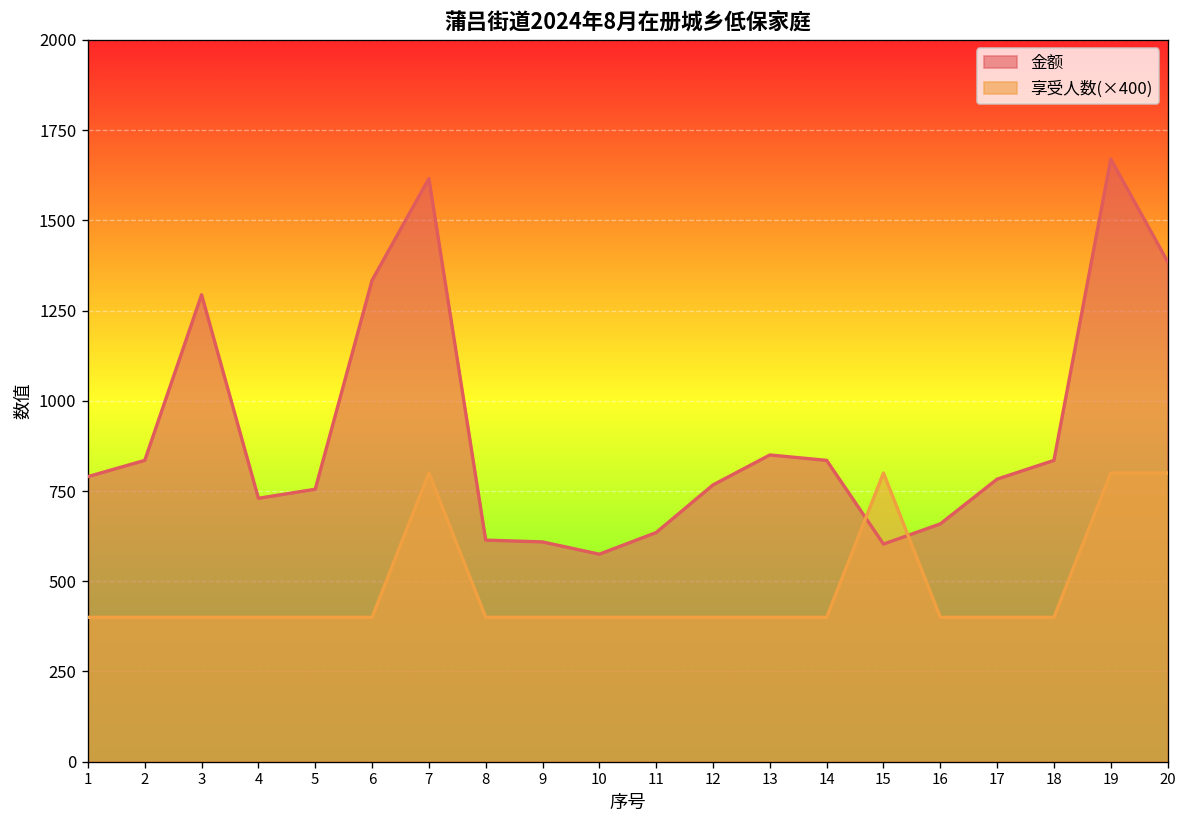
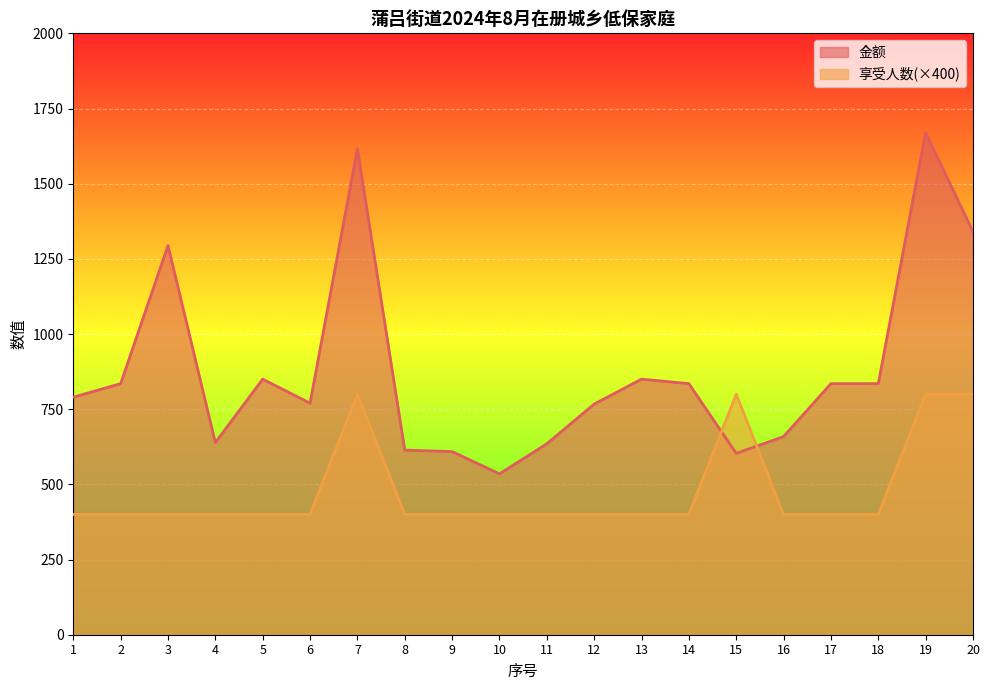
金额, 4: 730 -> 640
金额, 5: 760 -> 850
金额, 6: 1330 -> 770
金额, 10: 580 -> 540
金额, 17: 780 -> 840
金额, 20: 1390 -> 1340
